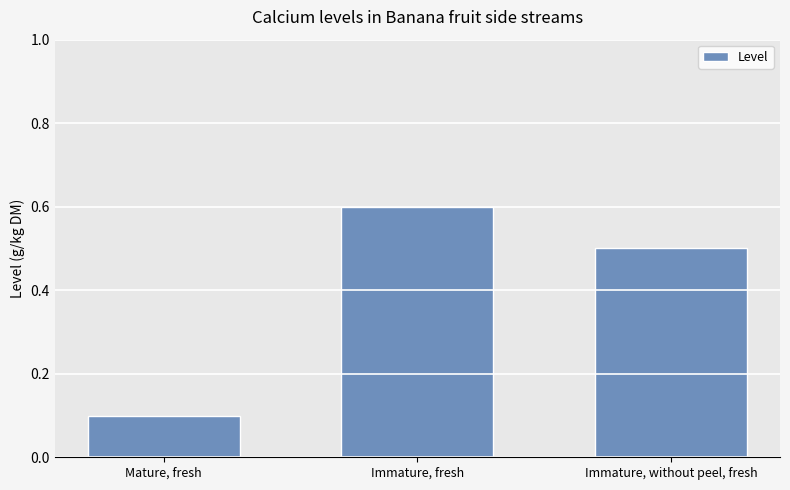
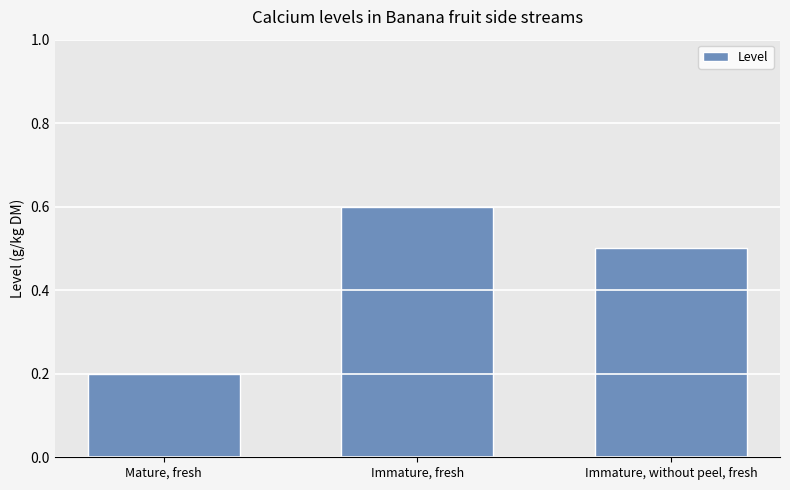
Mature, fresh: 0.1 -> 0.2
